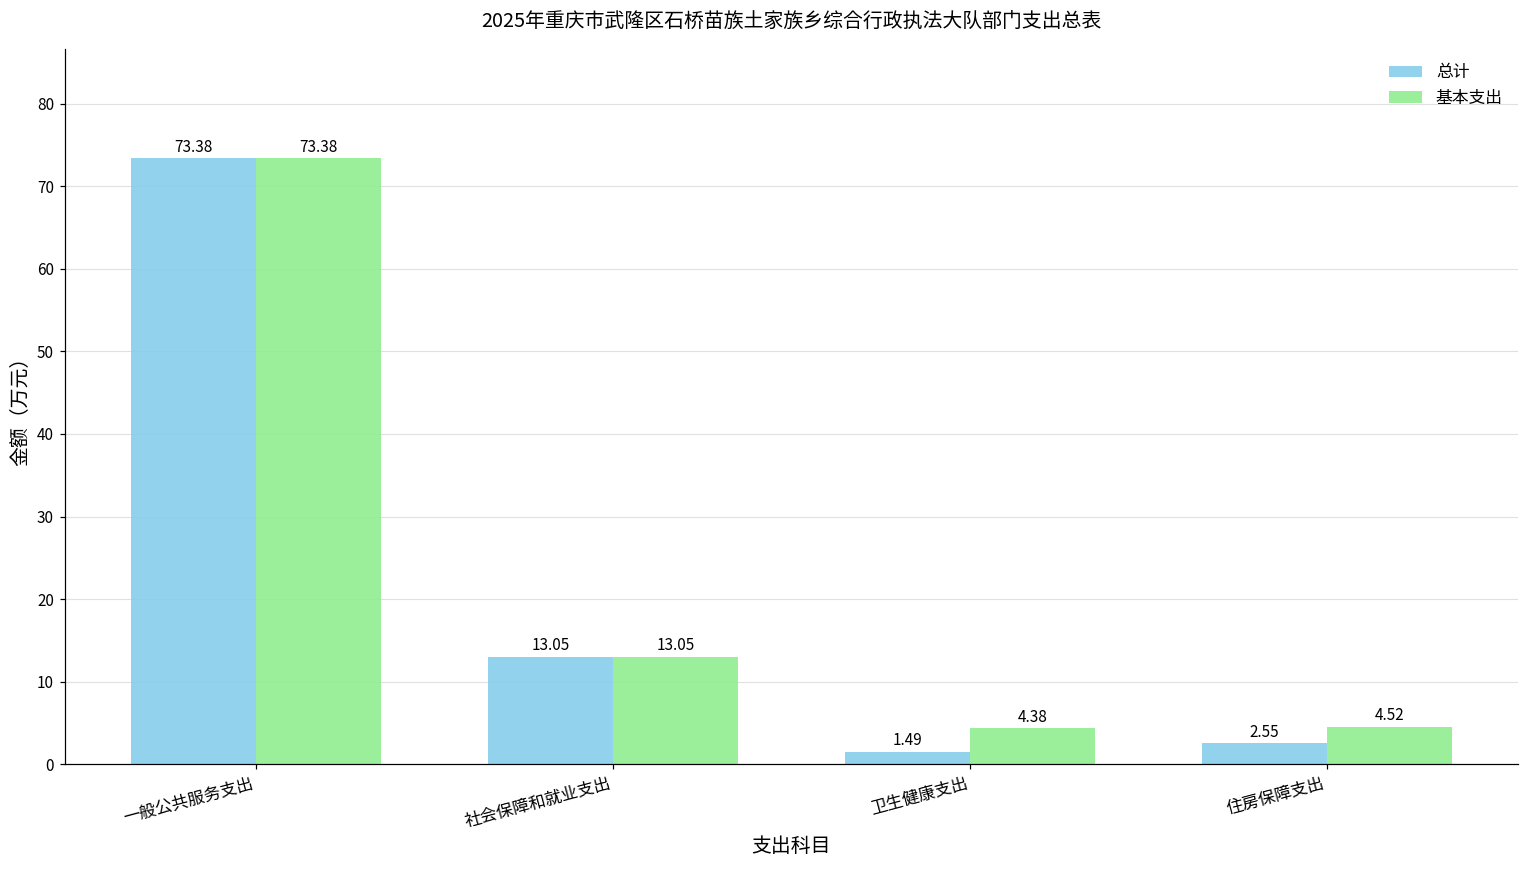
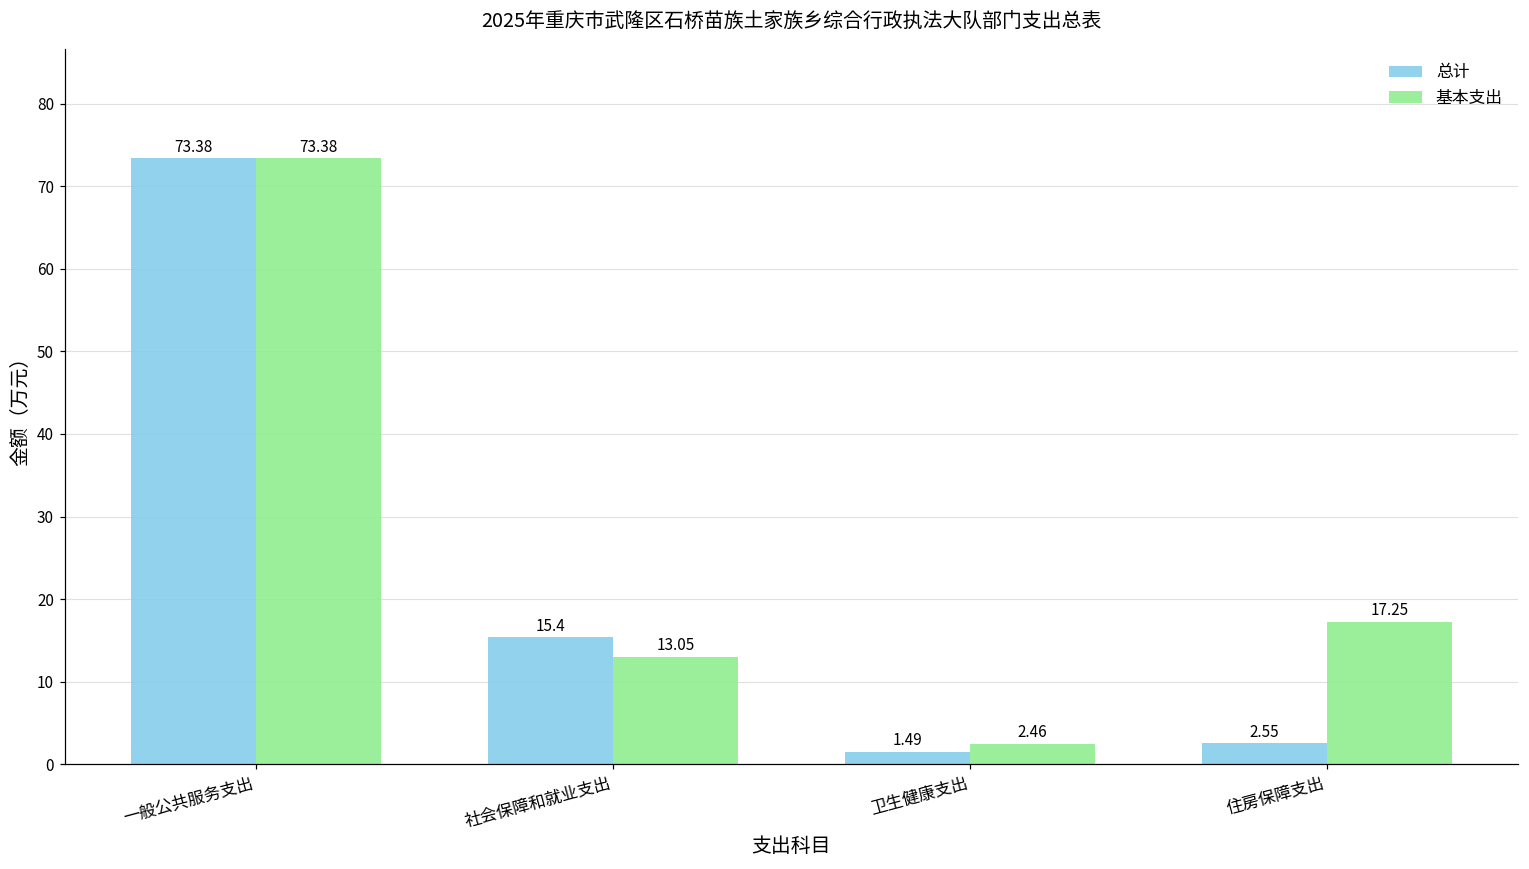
总计, 社会保障和就业支出: 13.05 -> 15.4
基本支出, 卫生健康支出: 4.38 -> 2.46
基本支出, 住房保障支出: 4.52 -> 17.25
